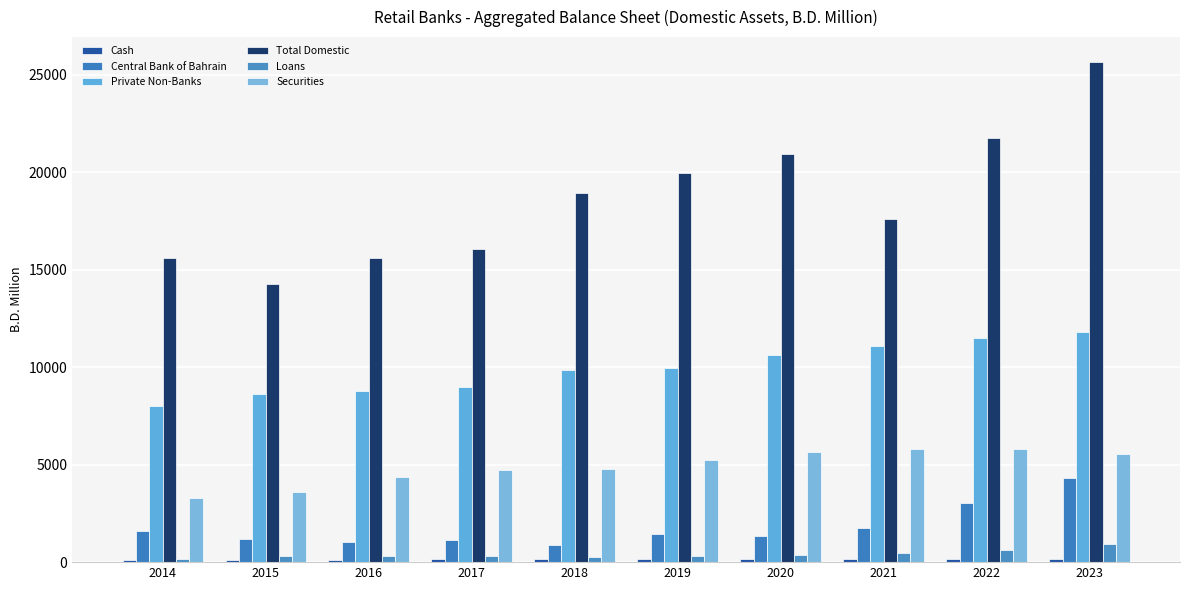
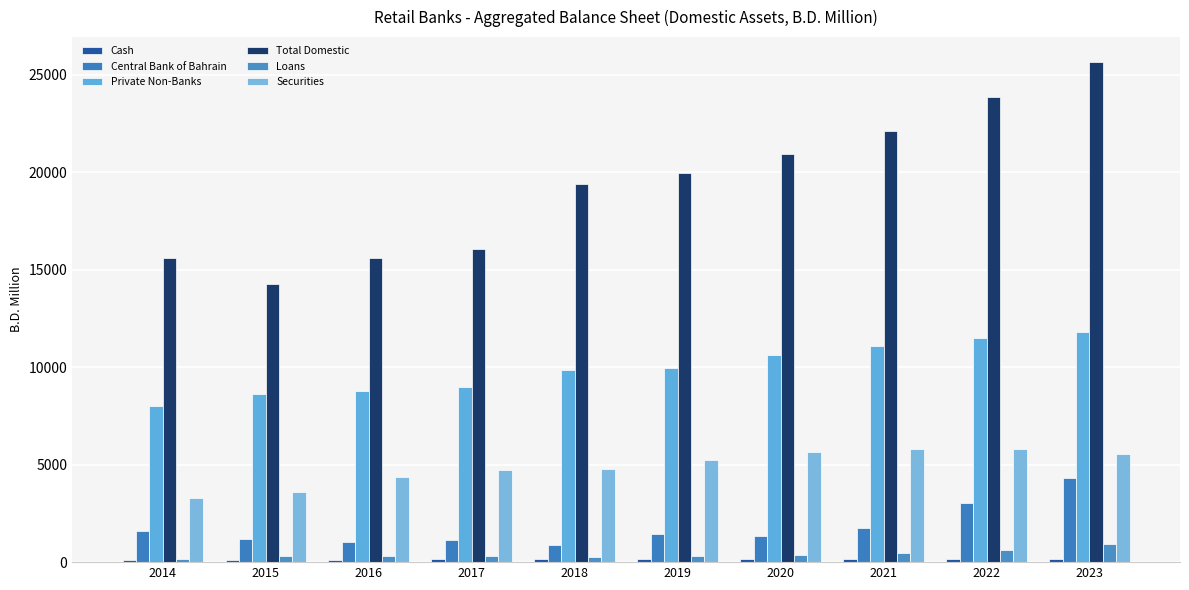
Total Domestic, 2018: 18900 -> 19400
Total Domestic, 2021: 17600 -> 22100
Total Domestic, 2022: 21800 -> 23900
